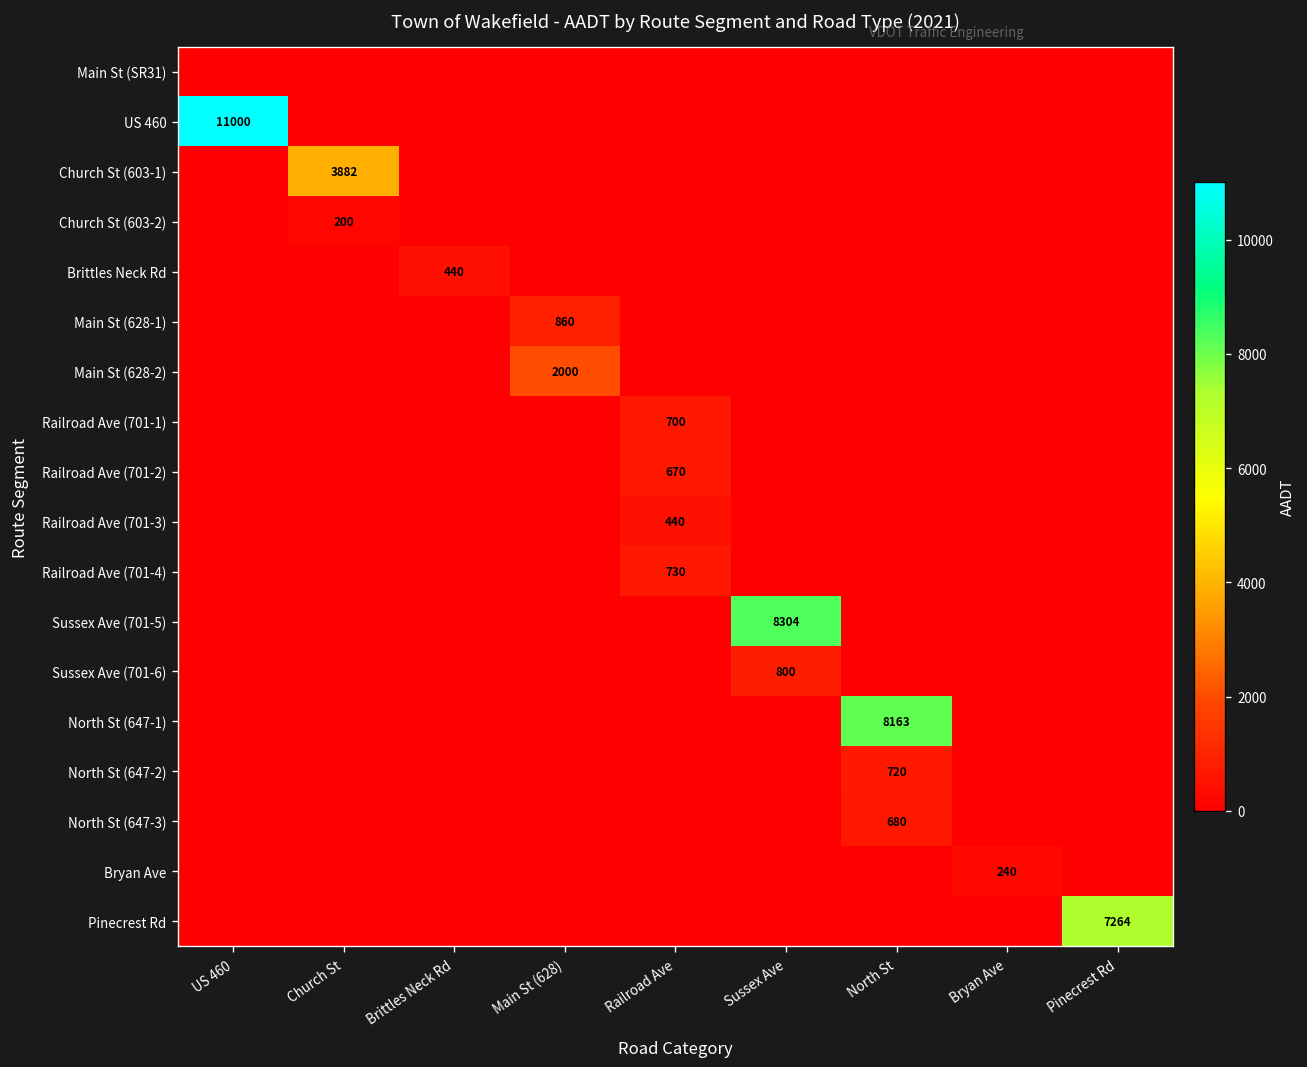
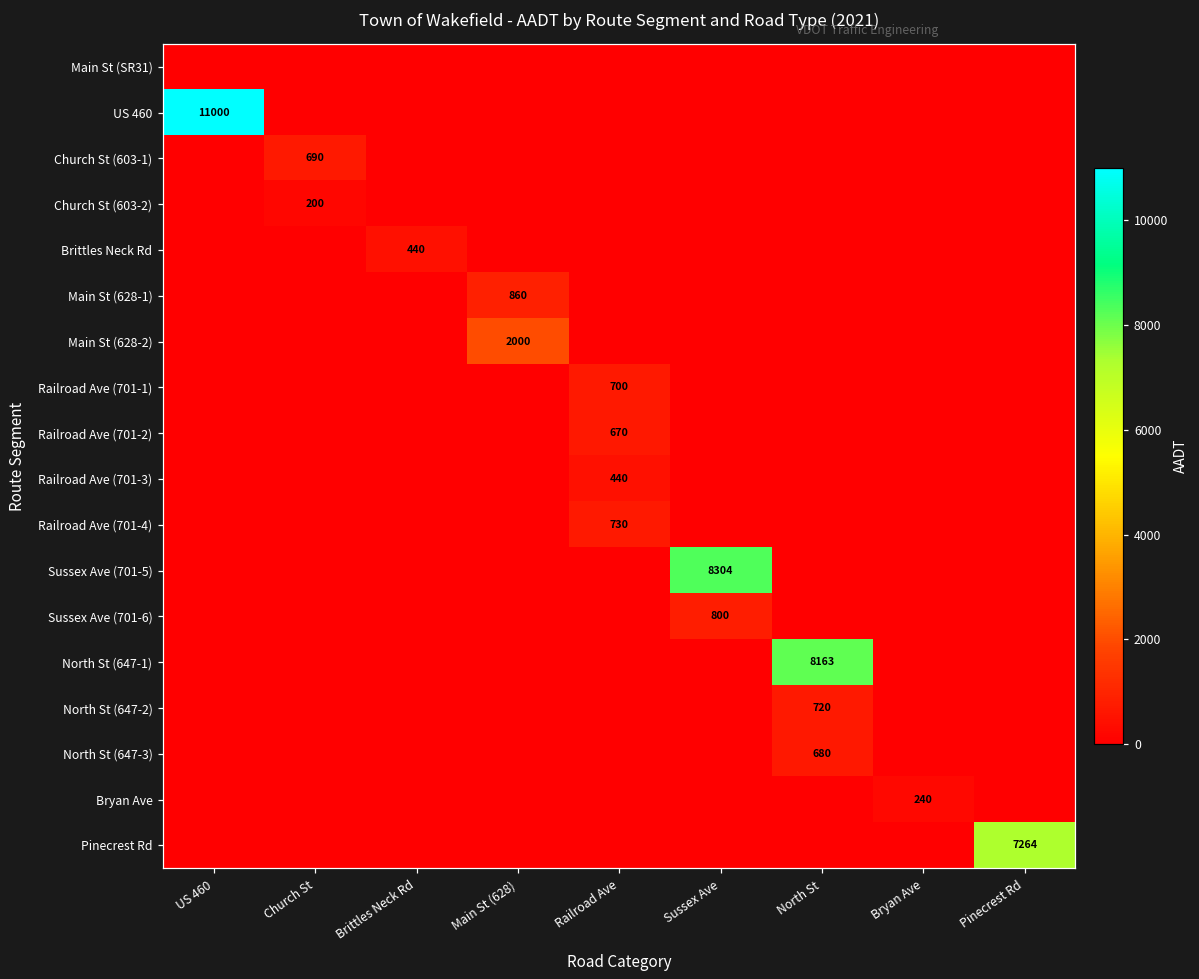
Church St (603-1), Church St: 3882 -> 690
